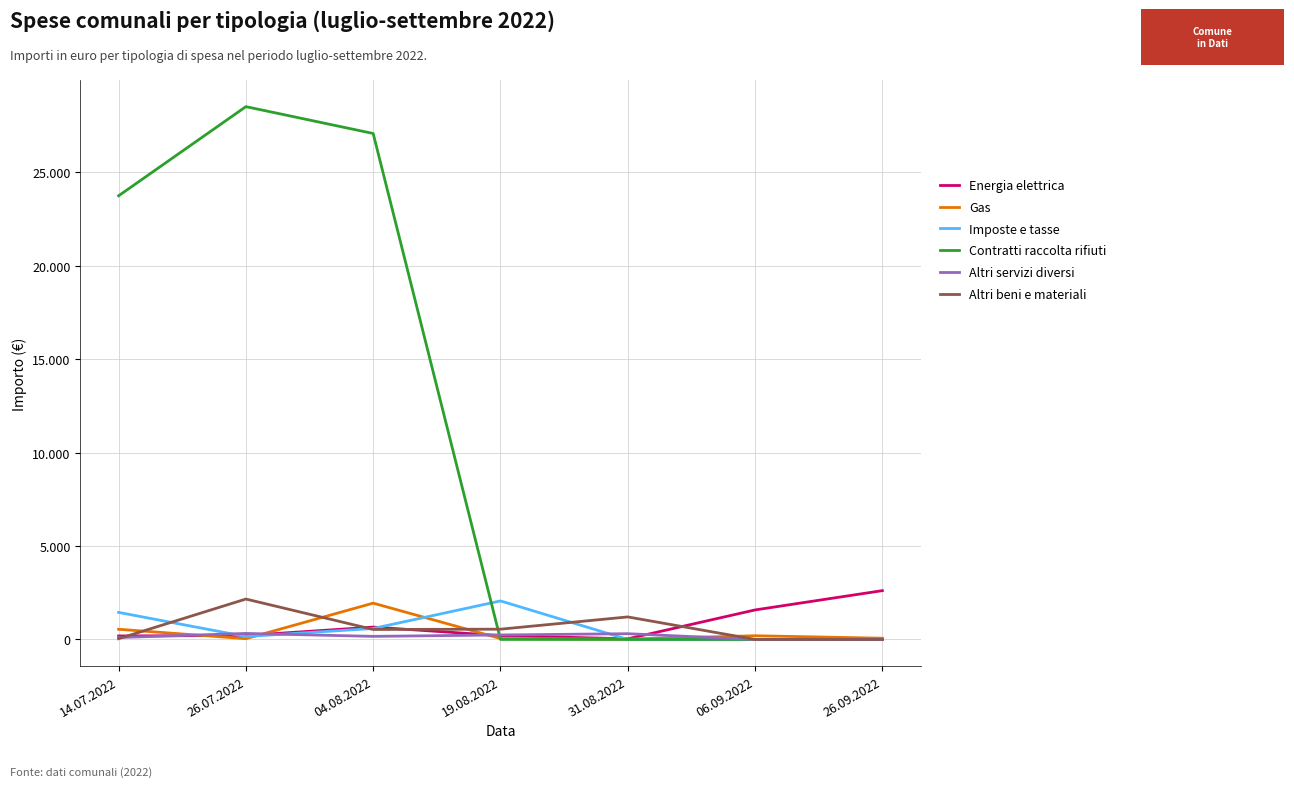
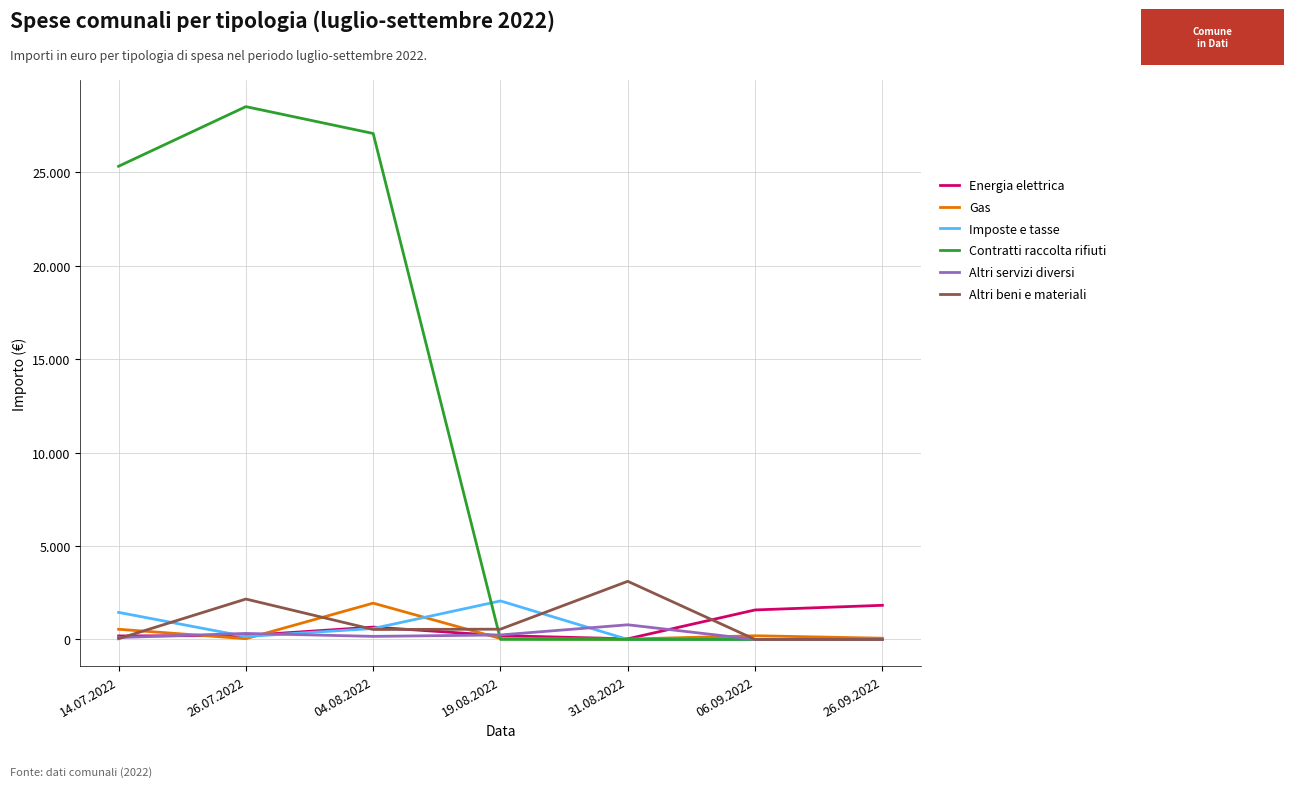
Contratti raccolta rifiuti, 14.07.2022: 23.7 -> 25.3
Altri servizi diversi, 31.08.2022: 0.3 -> 0.8
Altri beni e materiali, 31.08.2022: 1.2 -> 3.1
Energia elettrica, 26.09.2022: 2.6 -> 1.8
